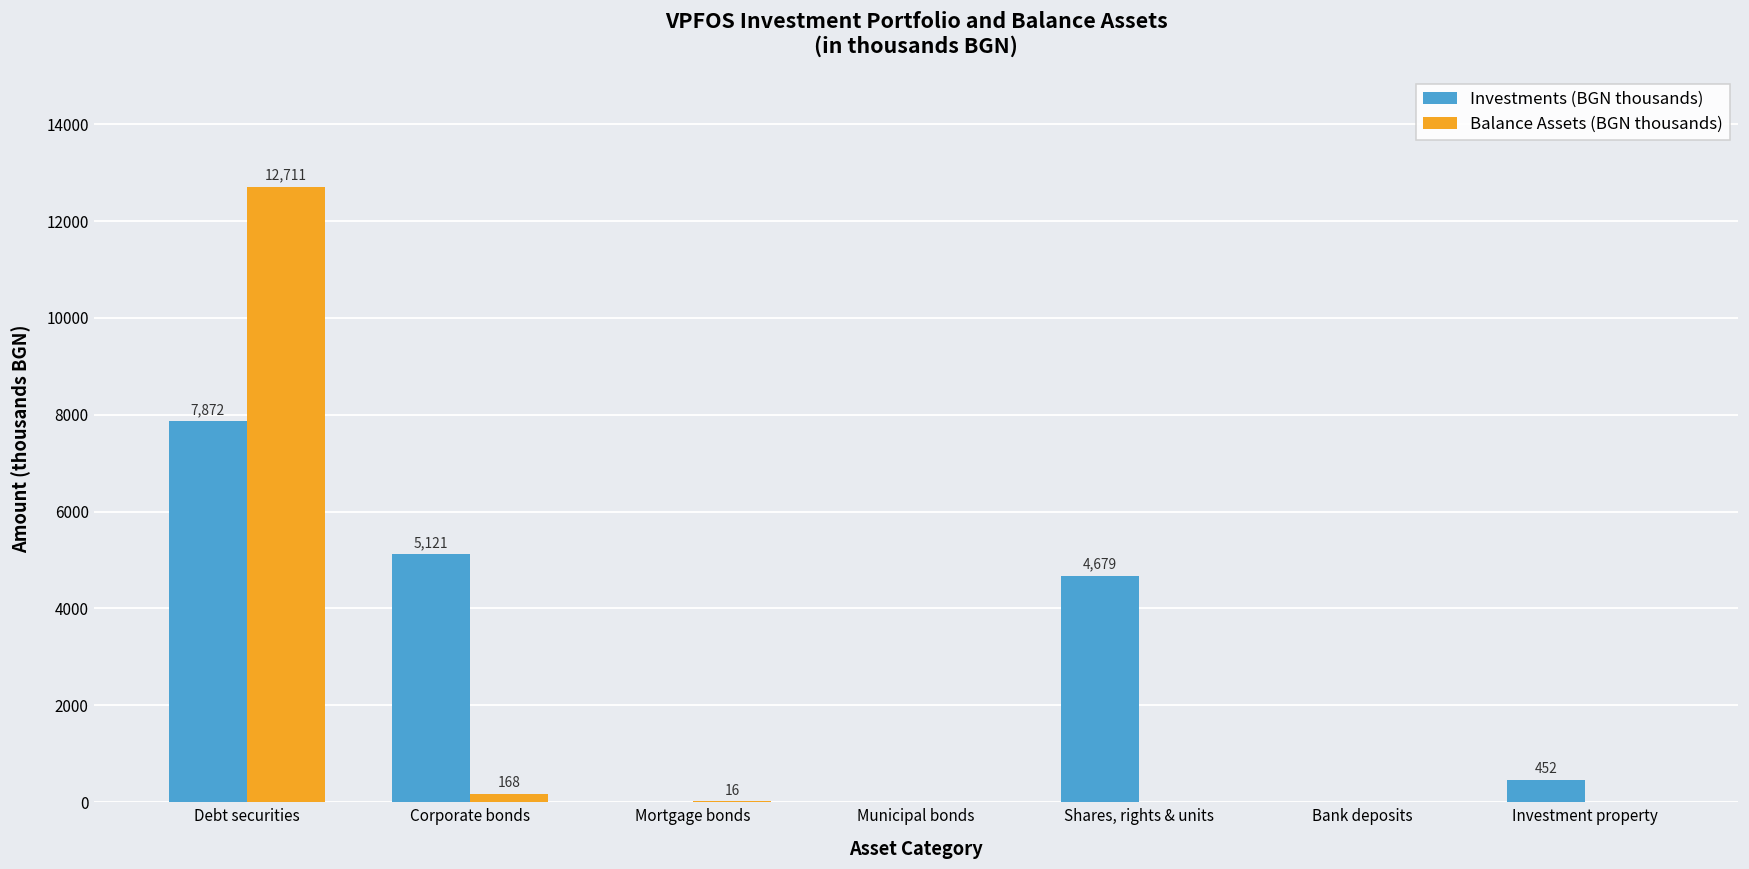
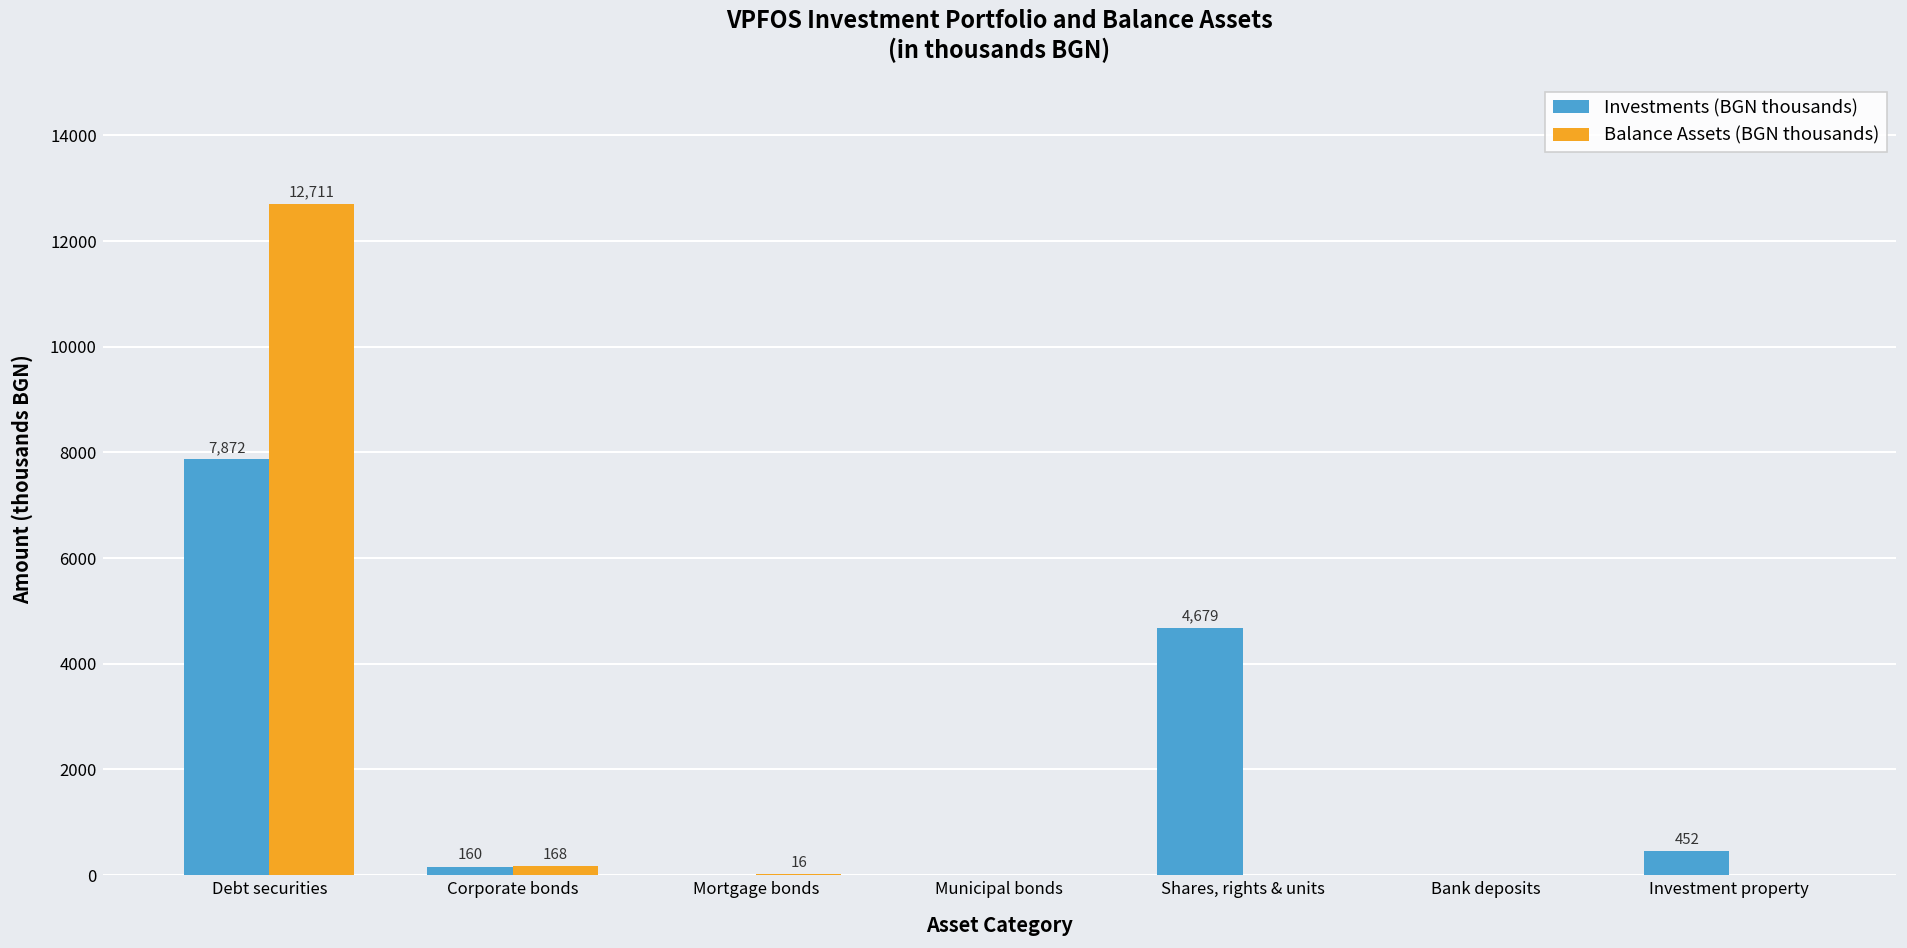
Investments (BGN thousands), Corporate bonds: 5,121 -> 160
